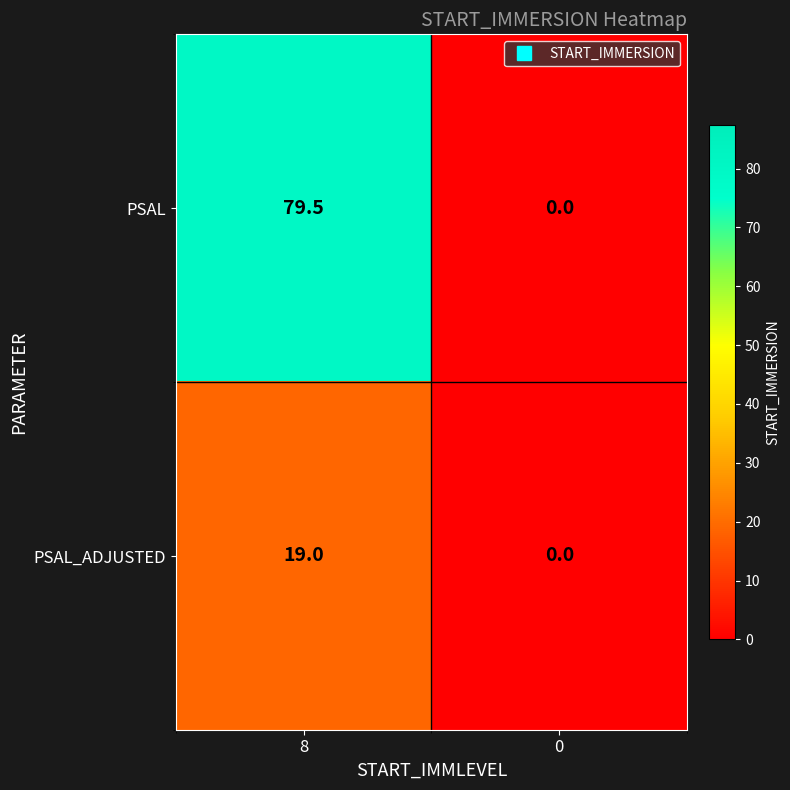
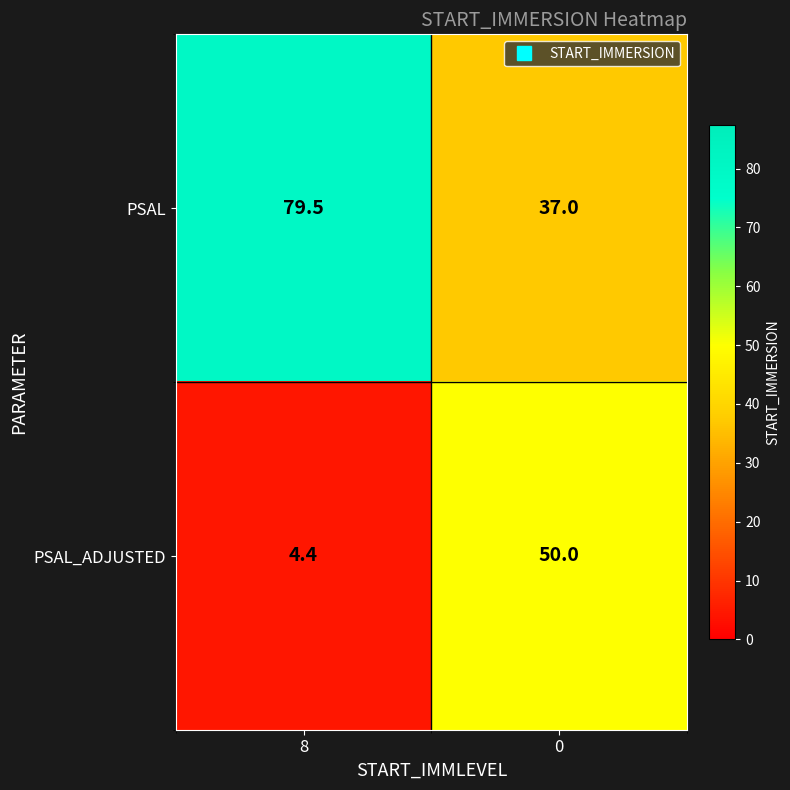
PSAL, 0: 0.0 -> 37.0
PSAL_ADJUSTED, 8: 19.0 -> 4.4
PSAL_ADJUSTED, 0: 0.0 -> 50.0
